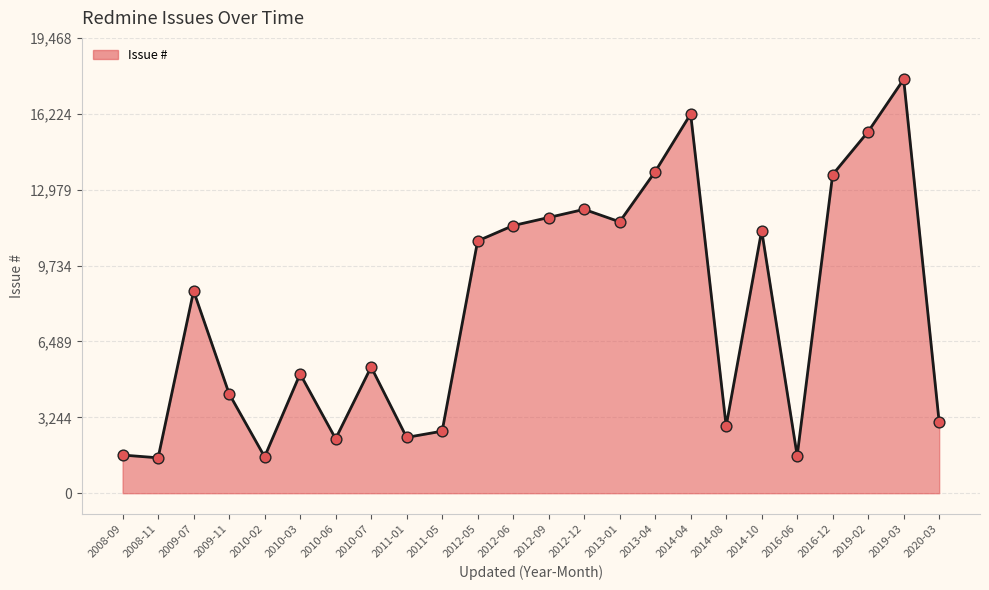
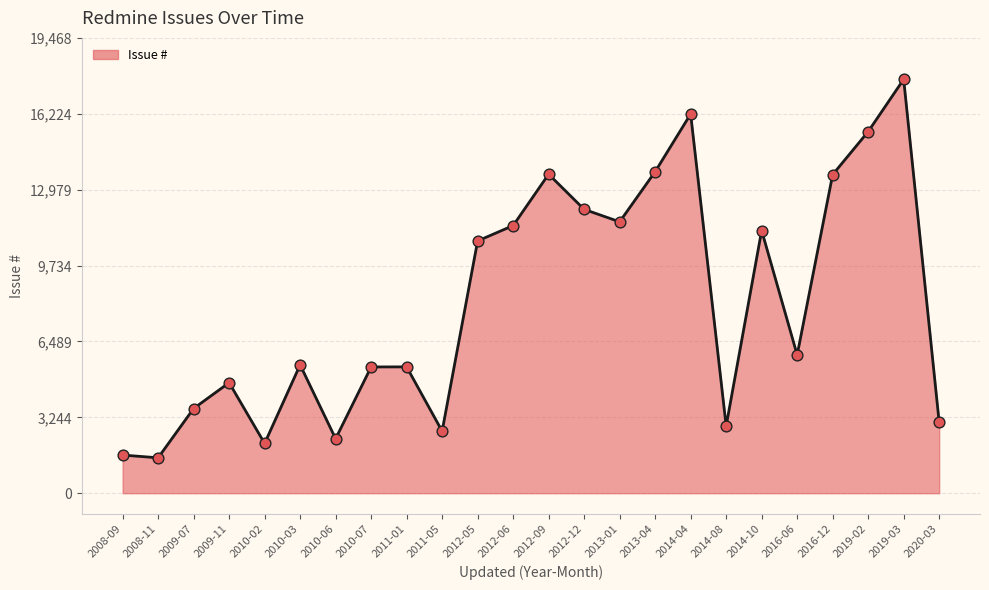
2009-07: 8,600 -> 3,600
2009-11: 4,300 -> 4,700
2010-02: 1,600 -> 2,100
2010-03: 5,100 -> 5,500
2011-01: 2,400 -> 5,400
2012-09: 11,800 -> 13,600
2016-06: 1,600 -> 5,900
